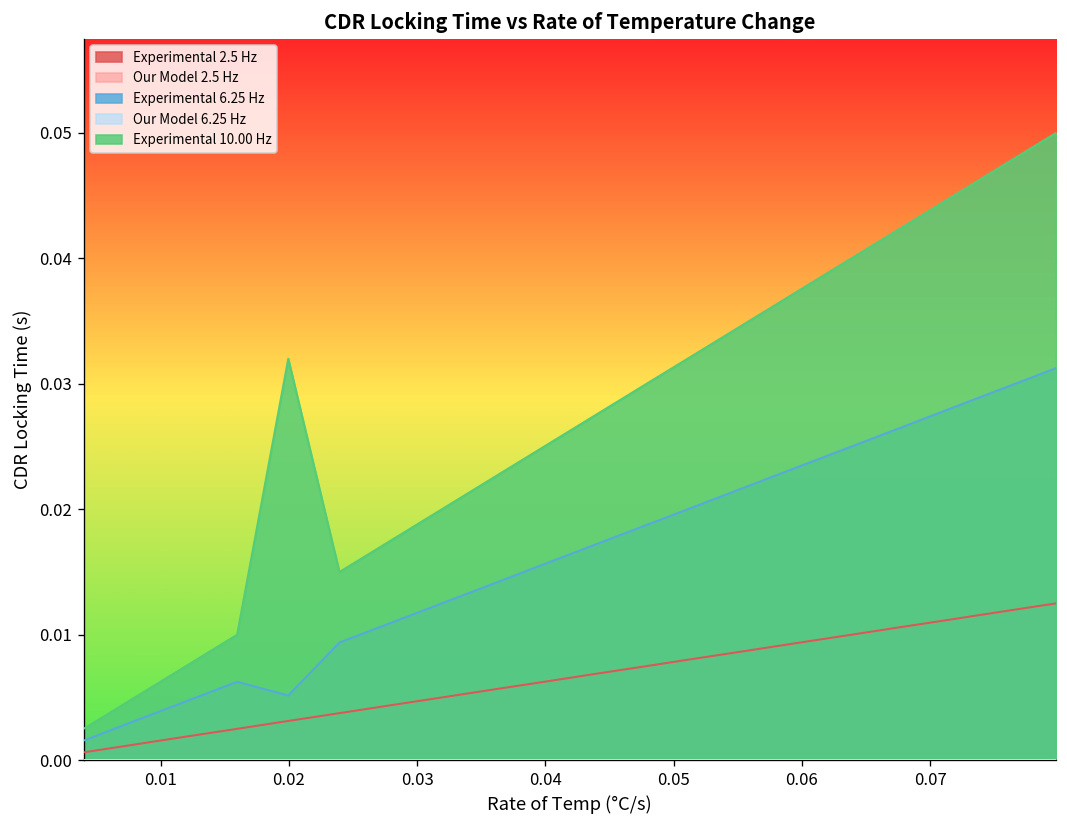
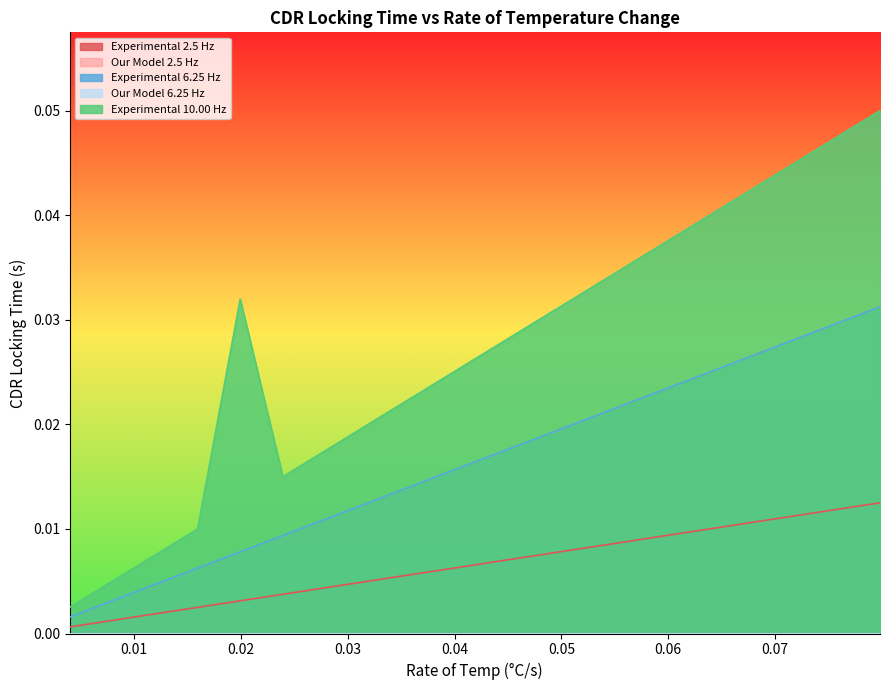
Experimental 6.25 Hz, 0.02: 0.0052 -> 0.0078
